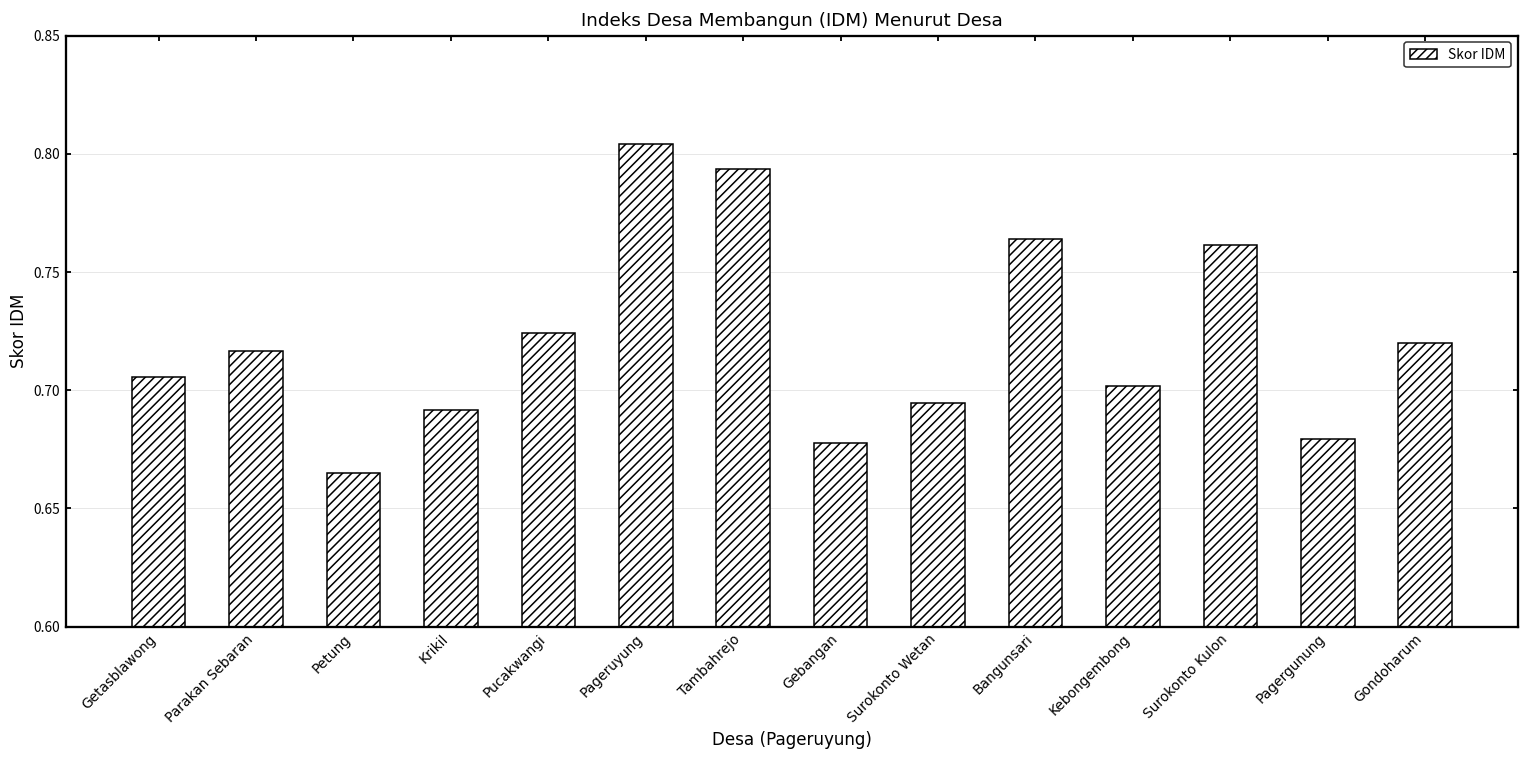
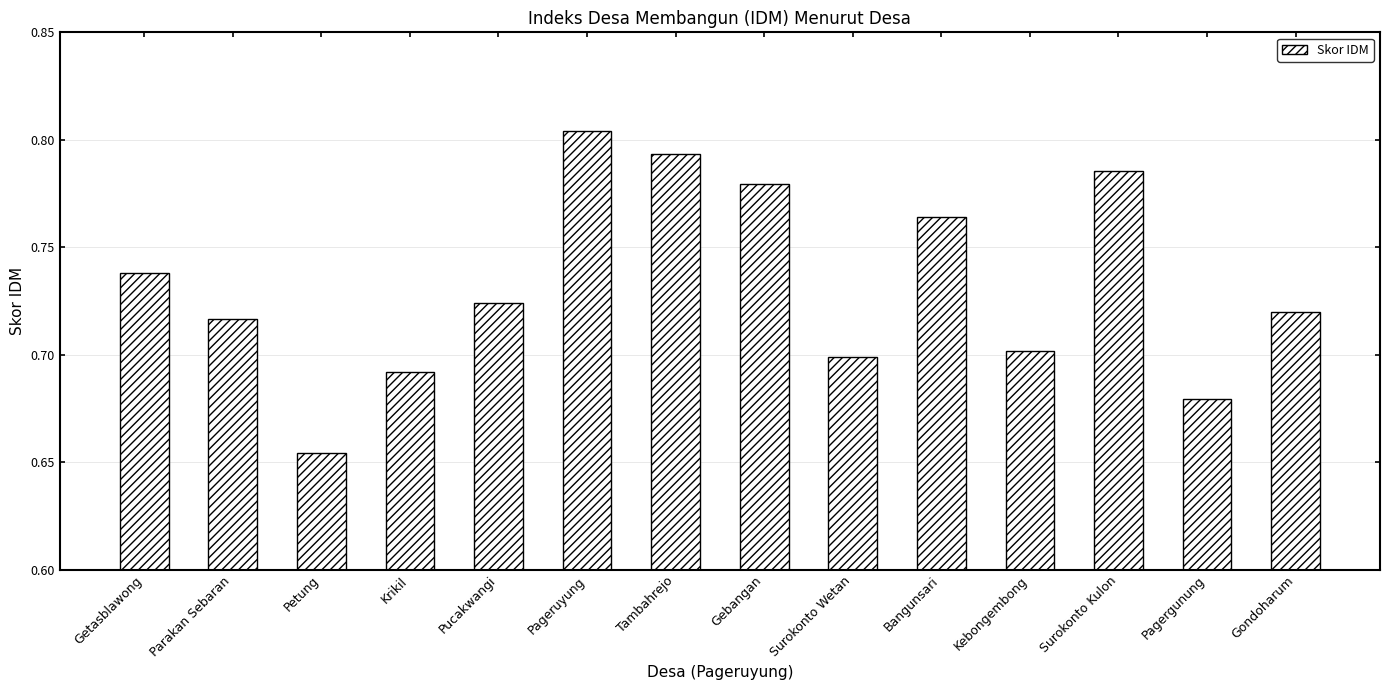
Getasblawong: 0.706 -> 0.738
Petung: 0.665 -> 0.654
Gebangan: 0.678 -> 0.779
Surokonto Wetan: 0.694 -> 0.699
Surokonto Kulon: 0.761 -> 0.786
